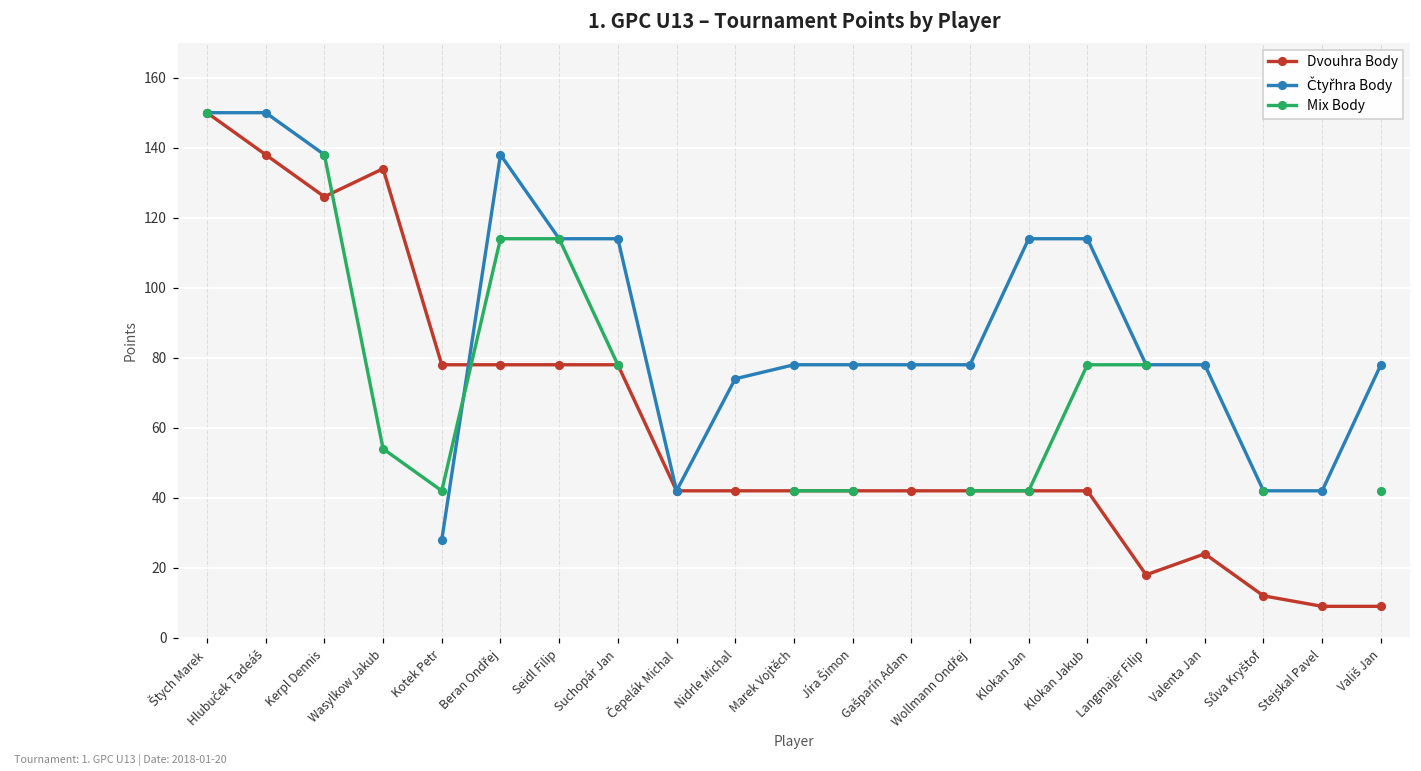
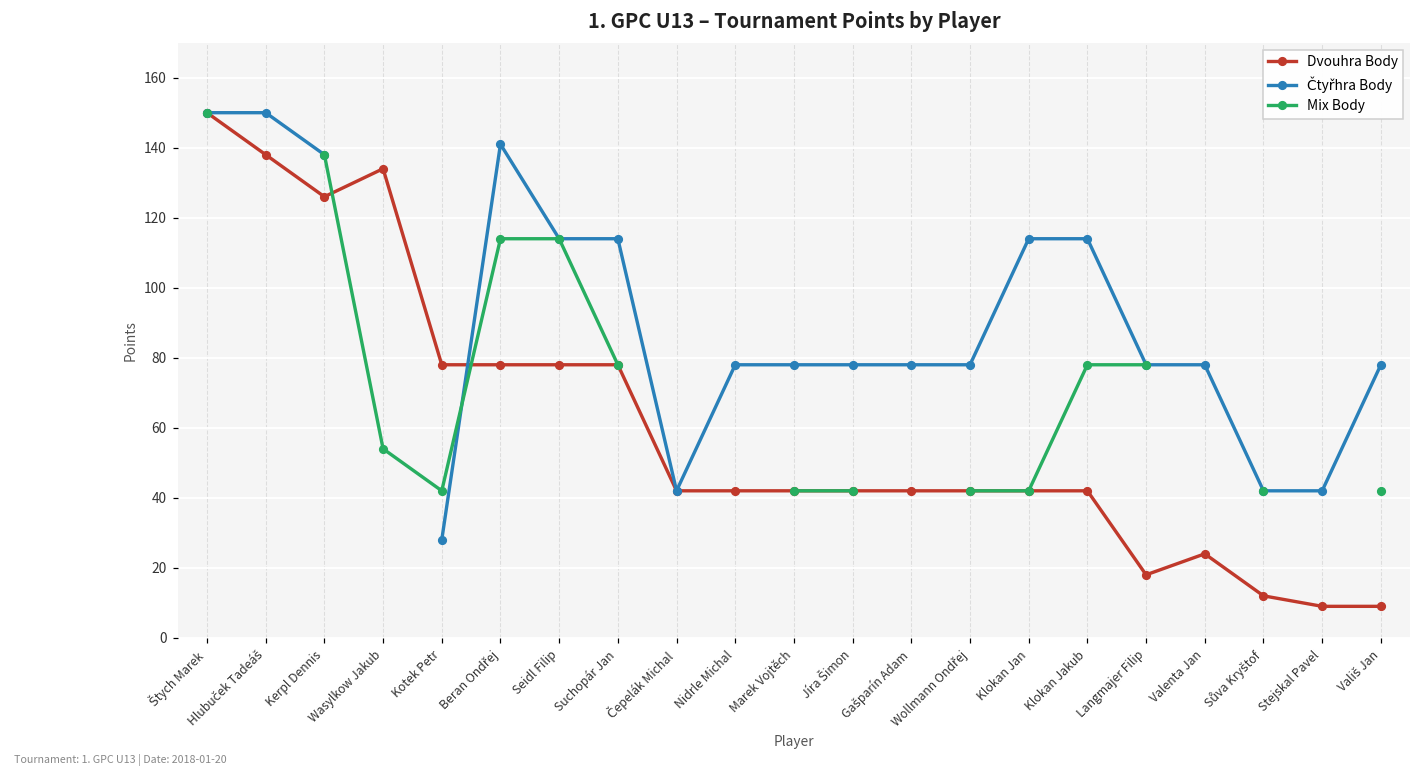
Čtyřhra Body, Beran Ondřej: 138 -> 141
Čtyřhra Body, Nidrle Michal: 74 -> 78
